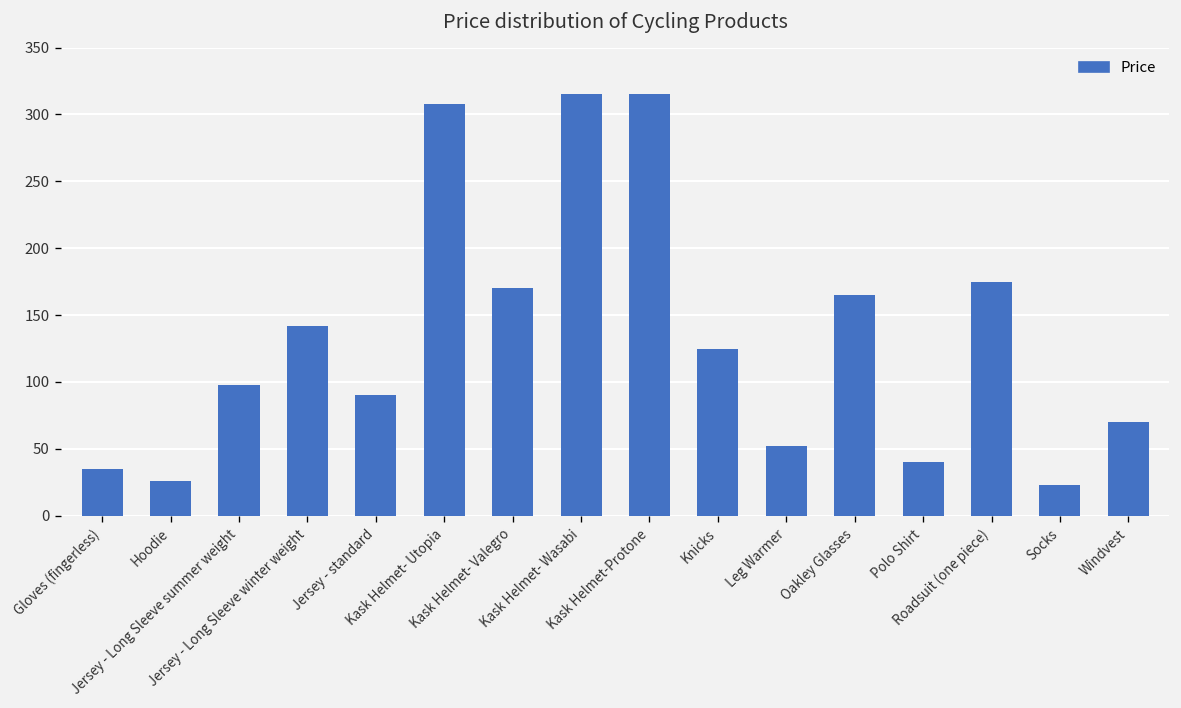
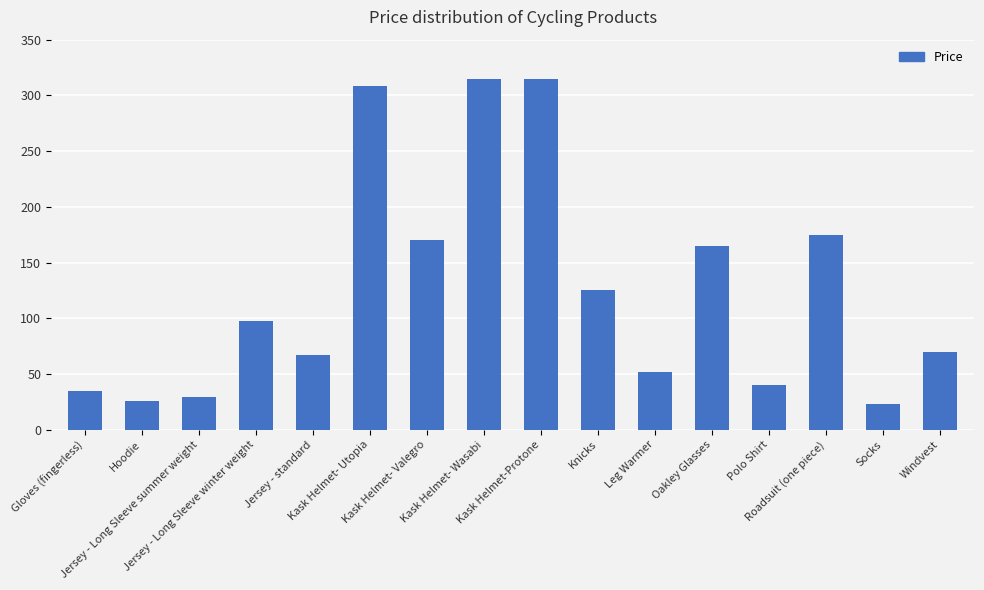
Jersey - Long Sleeve summer weight: 98 -> 29
Jersey - Long Sleeve winter weight: 142 -> 98
Jersey - standard: 90 -> 67
